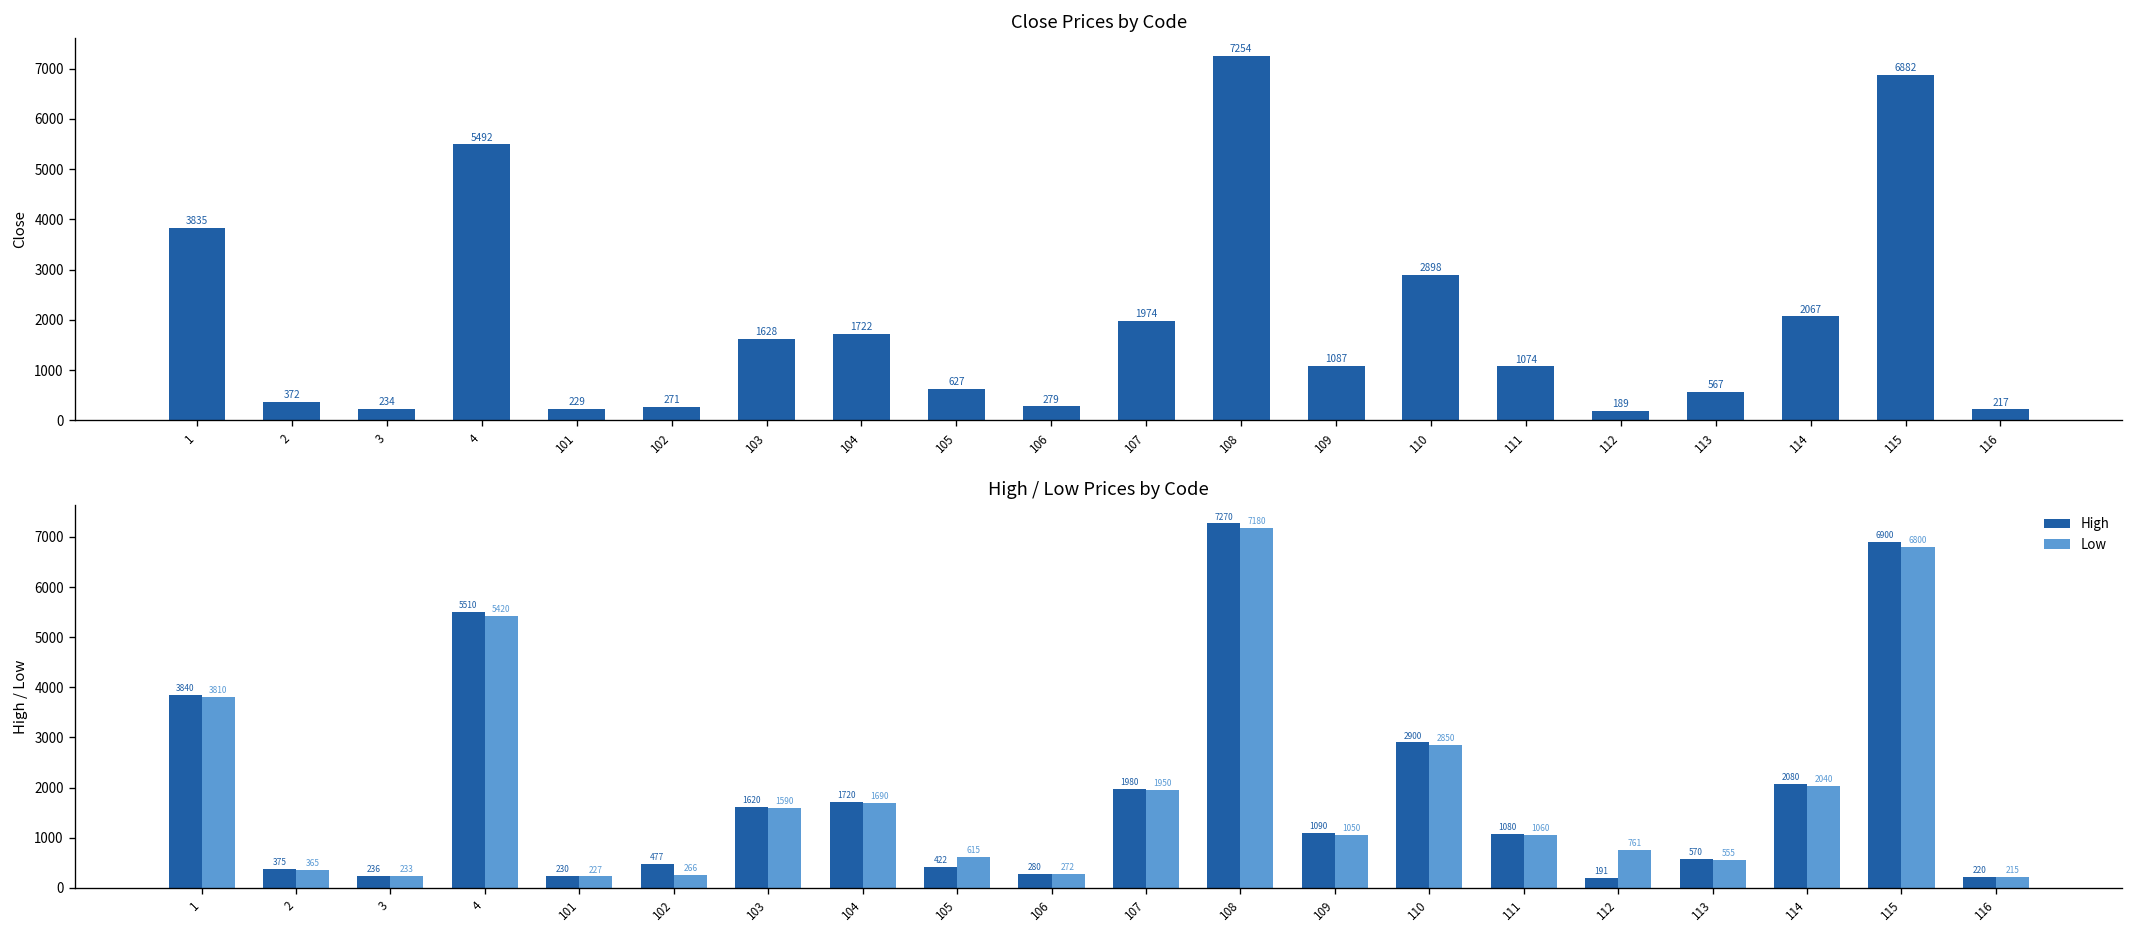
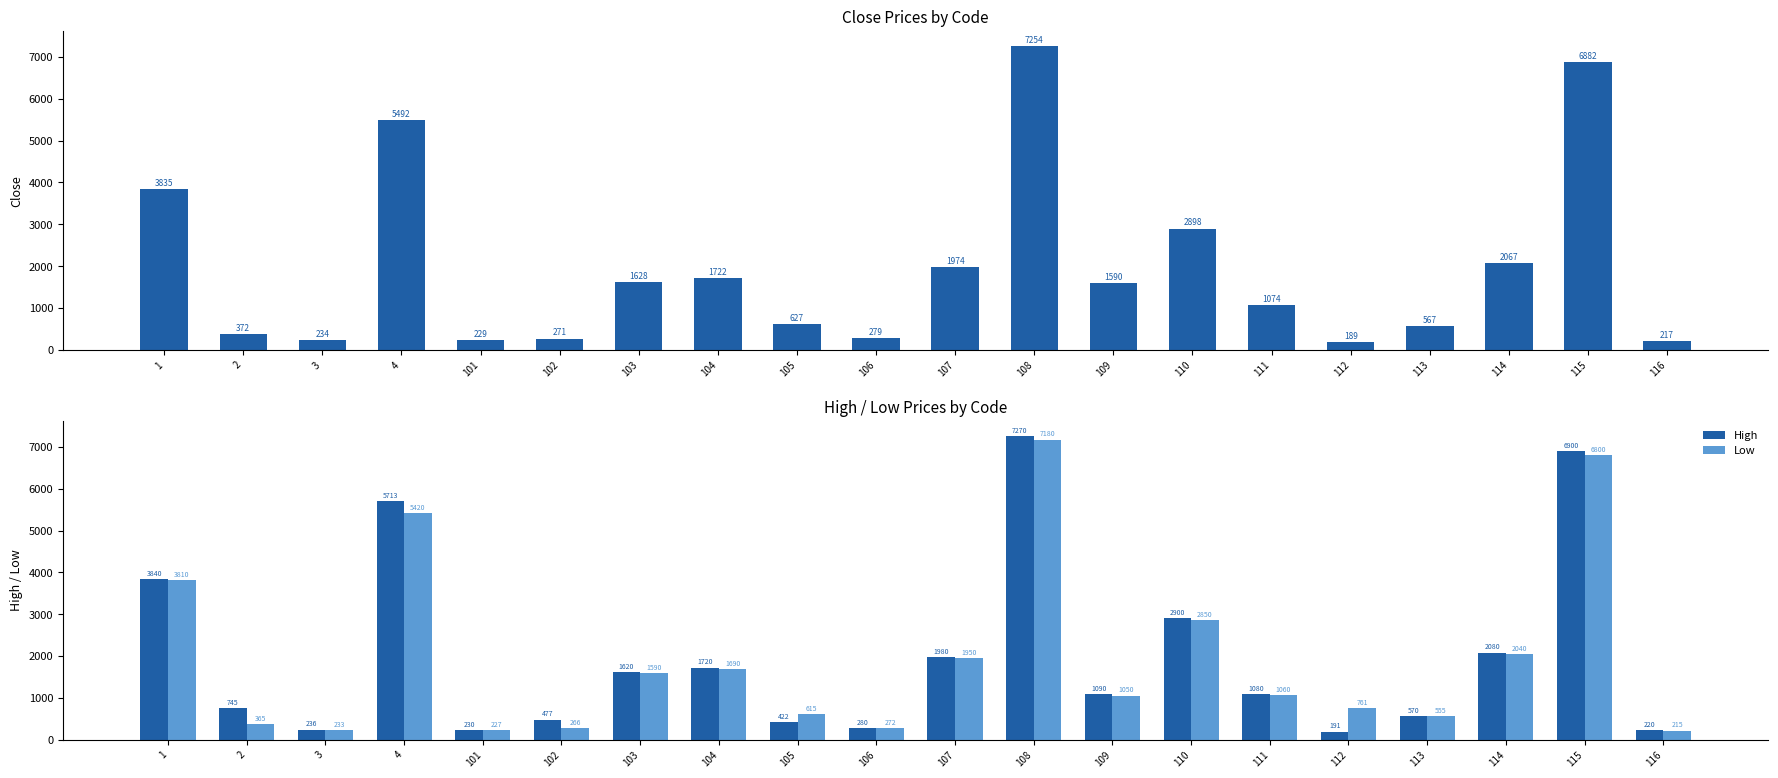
Close Prices by Code, 109: 1087 -> 1590
High / Low Prices by Code, High, 2: 375 -> 745
High / Low Prices by Code, High, 4: 5510 -> 5713
